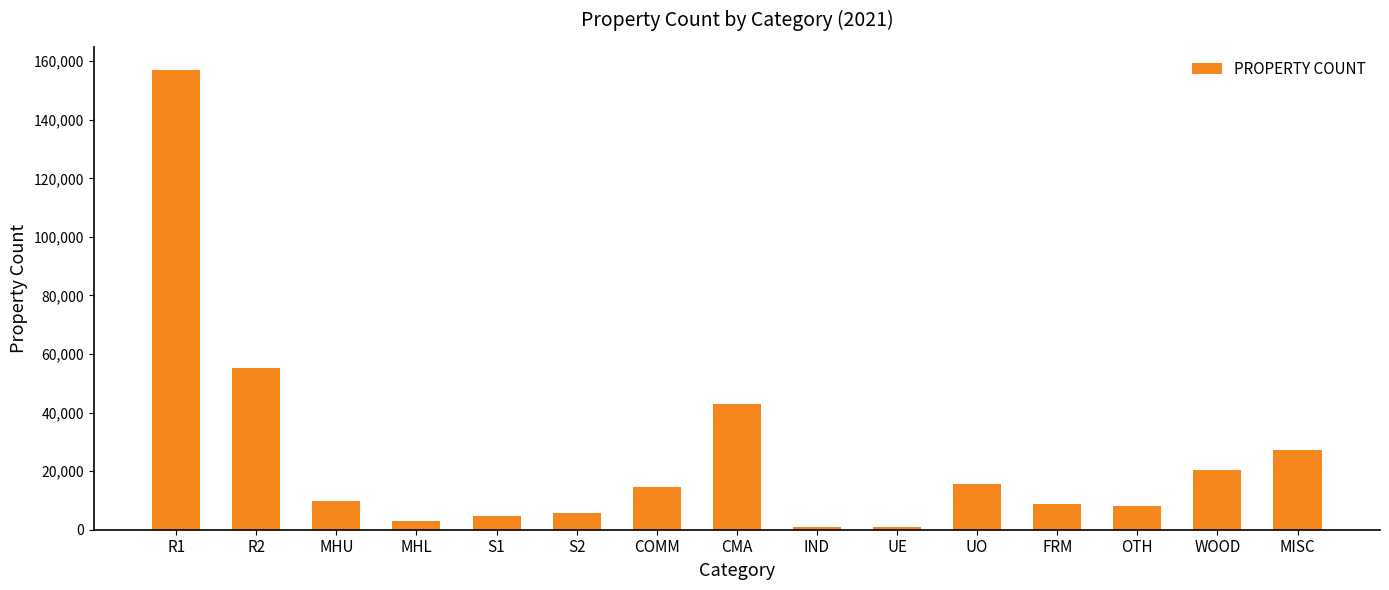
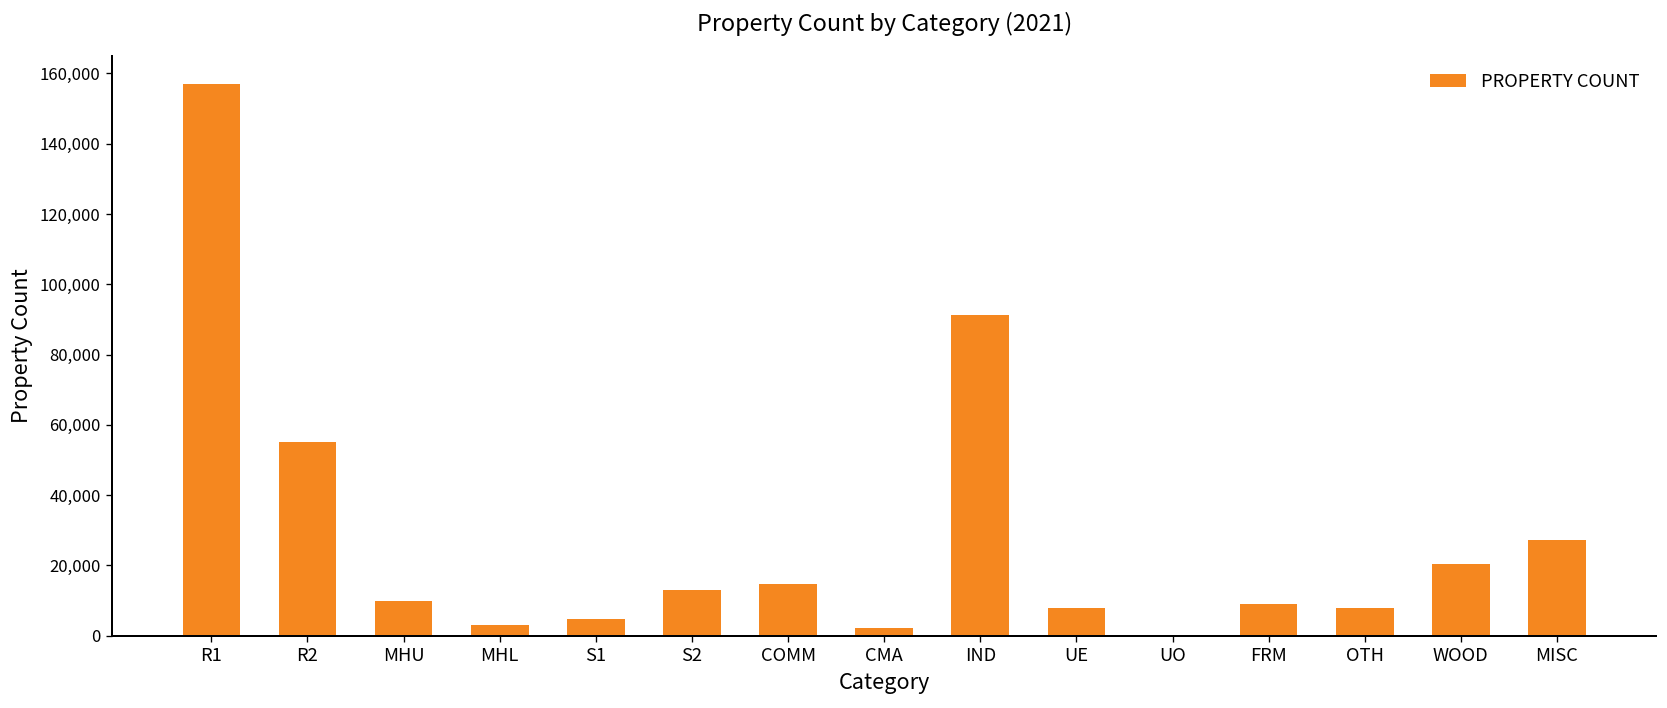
S2: 6,000 -> 13,000
CMA: 43,000 -> 2,000
IND: 1,000 -> 91,000
UE: 1,000 -> 8,000
UO: 16,000 -> 0
